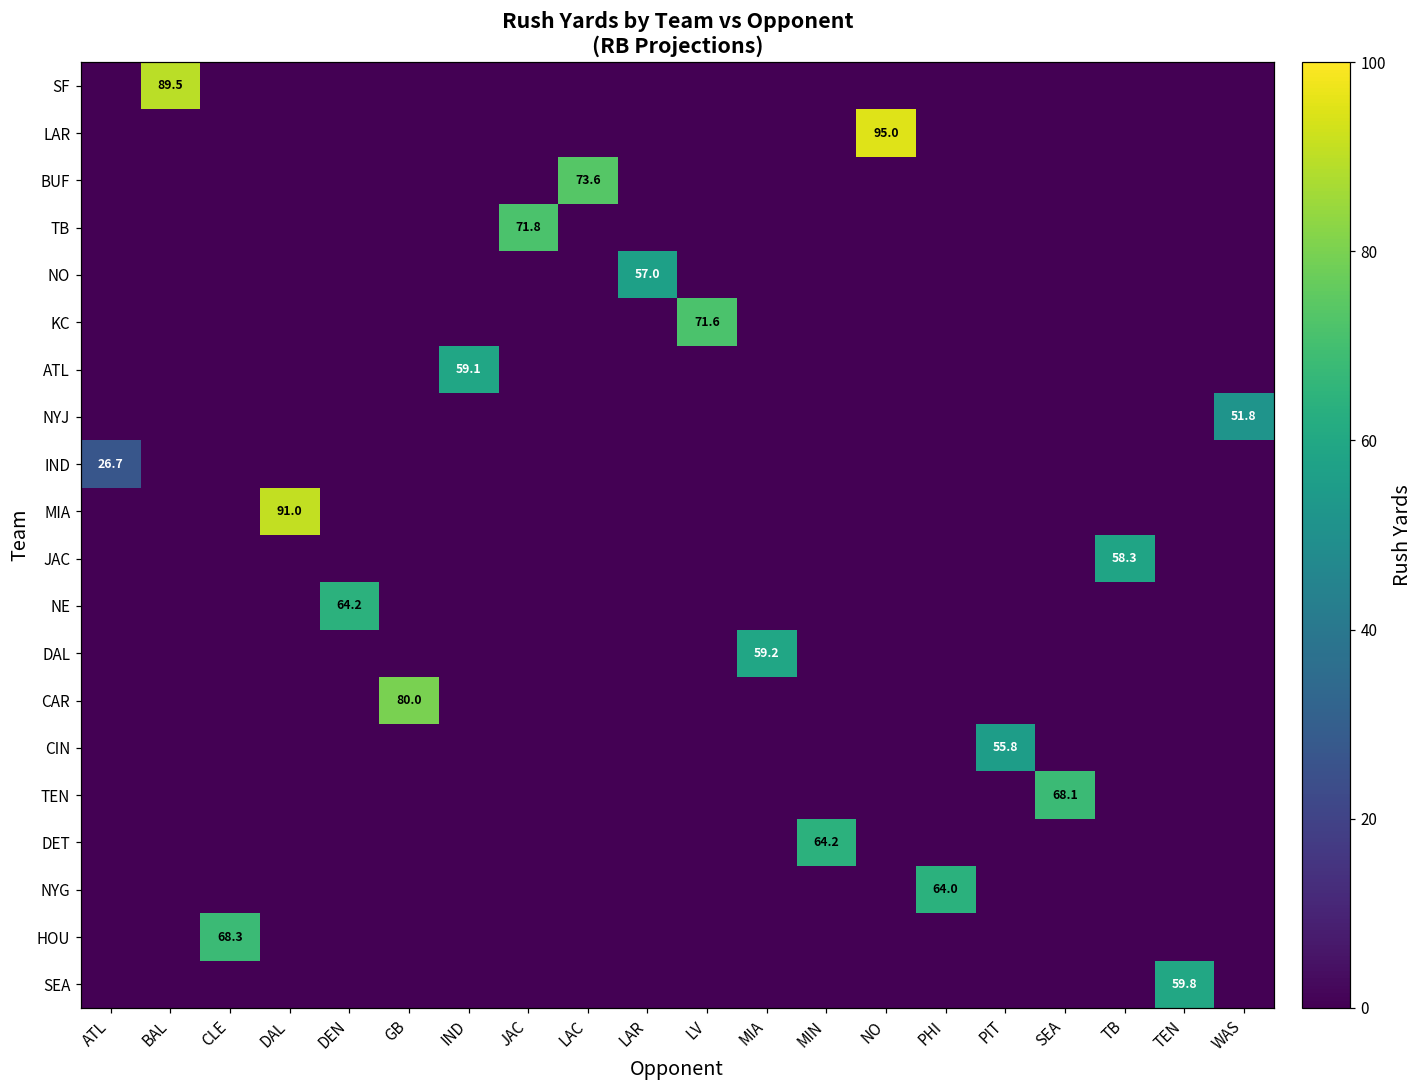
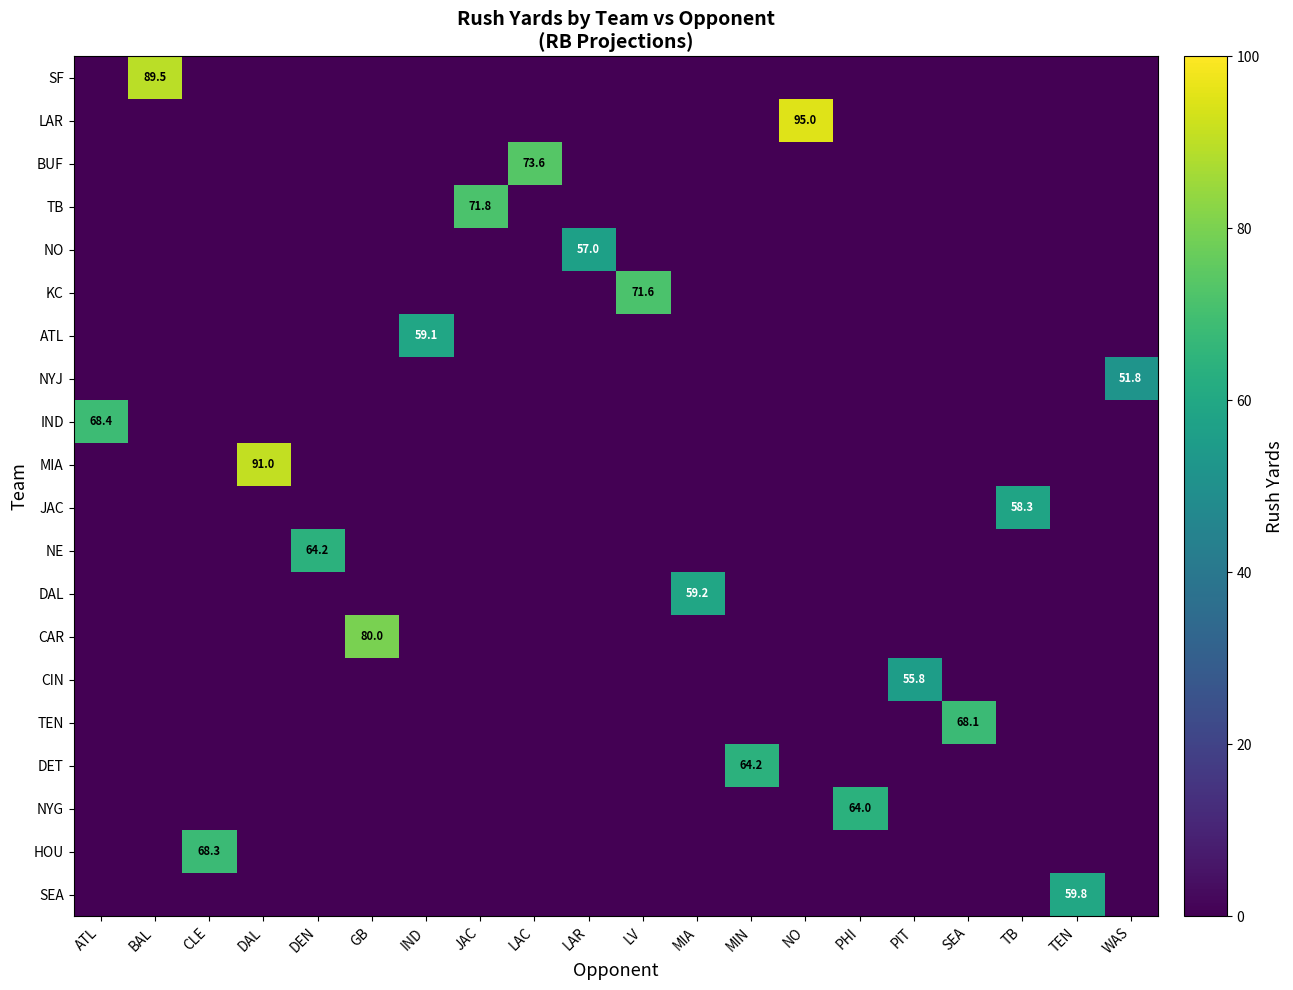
IND, ATL: 26.7 -> 68.4
